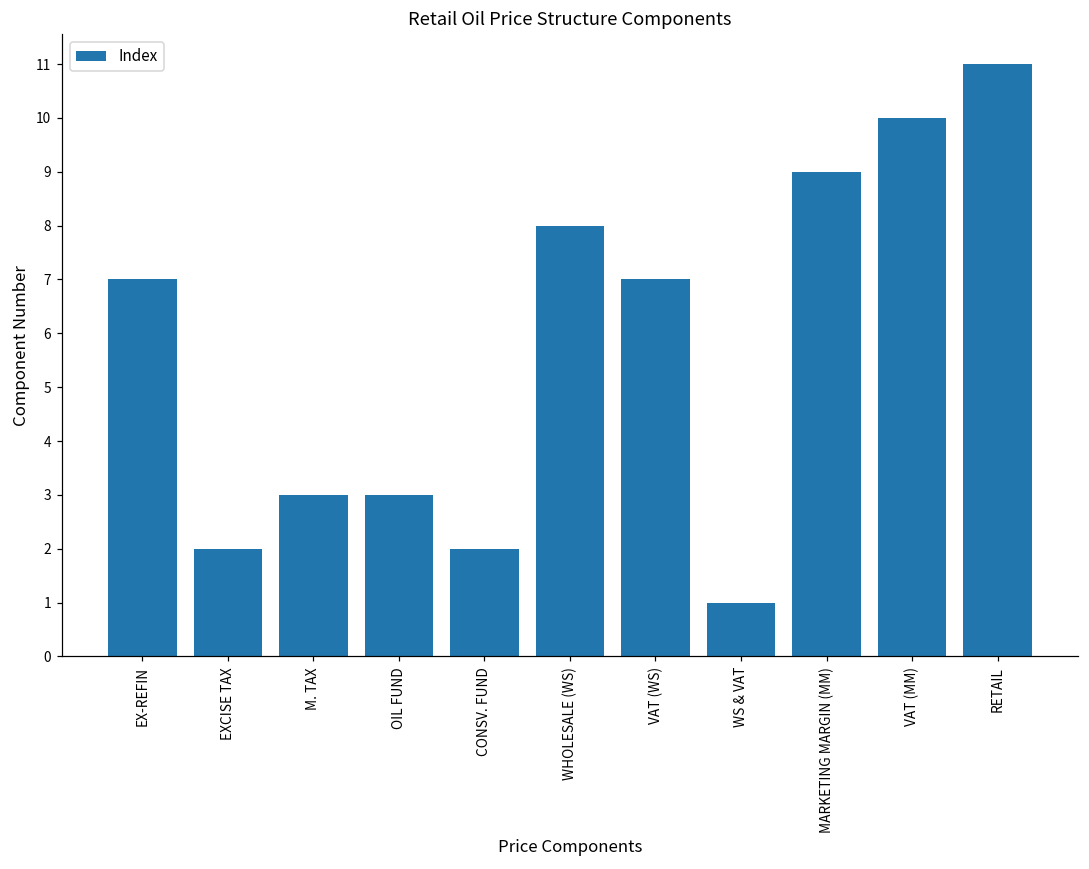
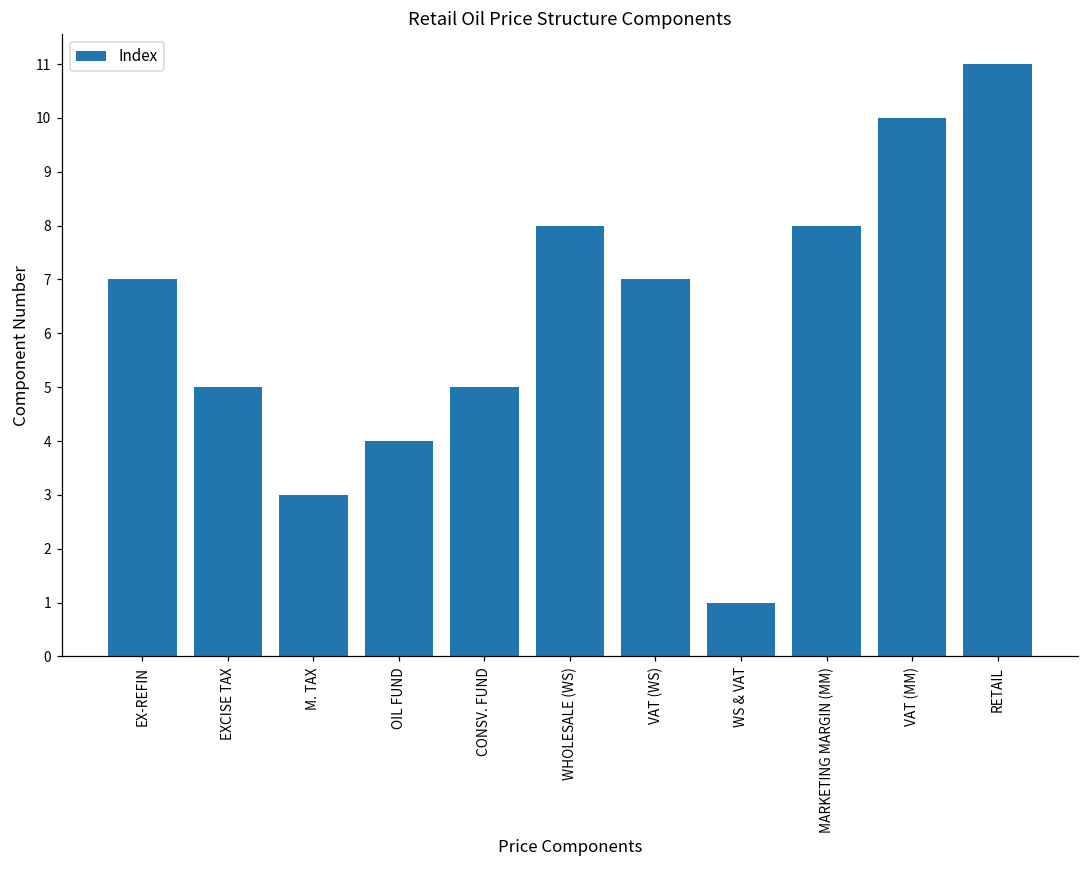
EXCISE TAX: 2 -> 5
OIL FUND: 3 -> 4
CONSV. FUND: 2 -> 5
MARKETING MARGIN (MM): 9 -> 8
